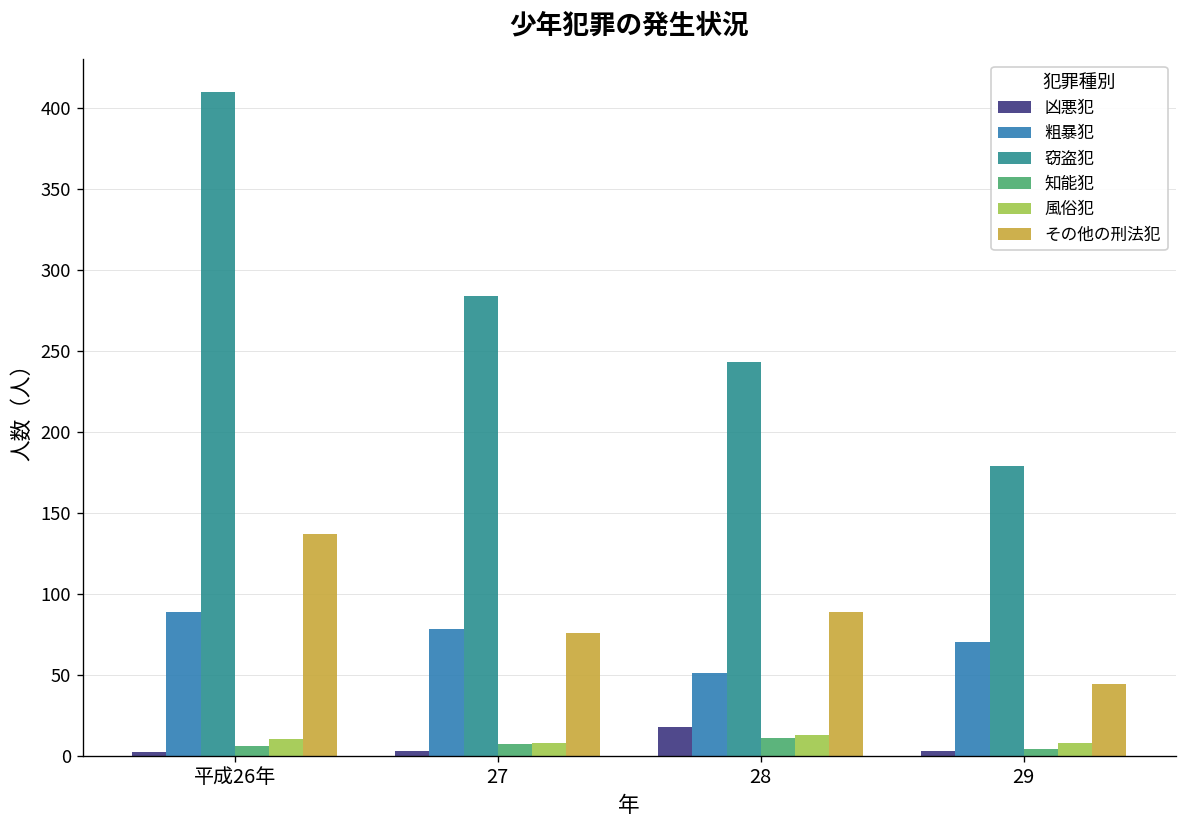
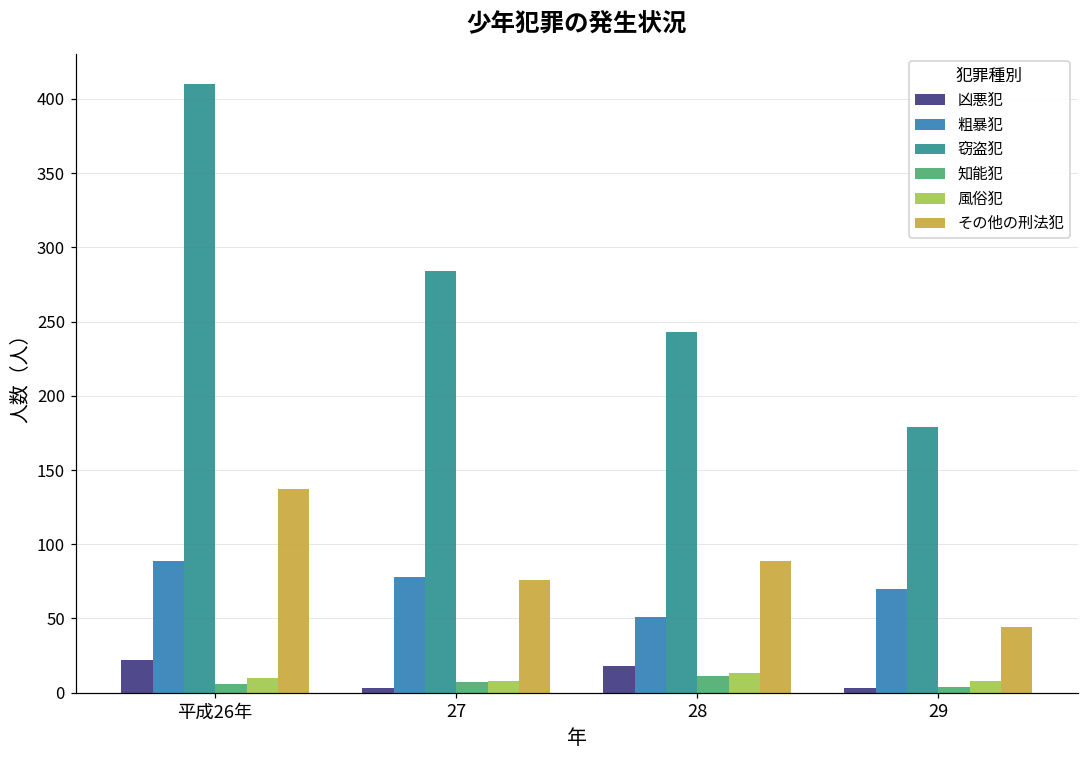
凶悪犯, 平成26年: 2 -> 22
